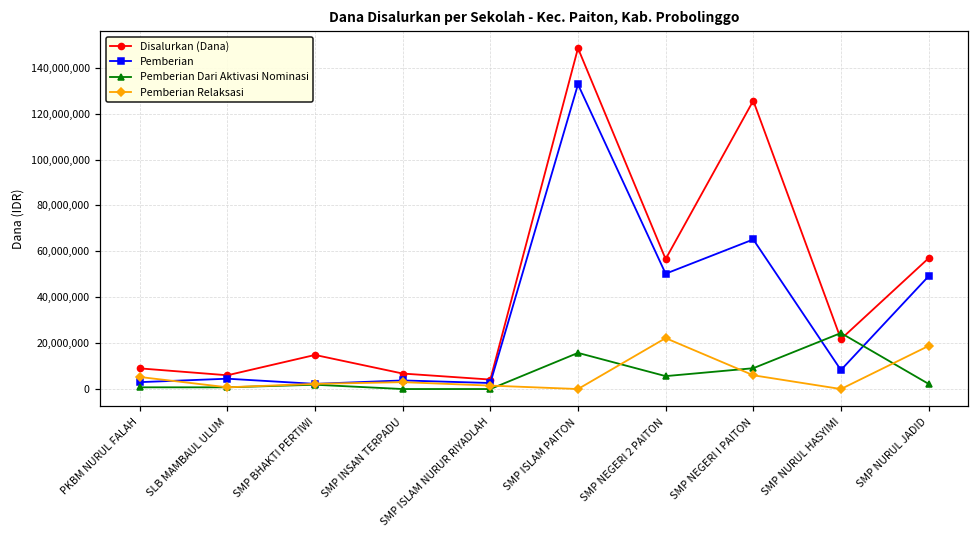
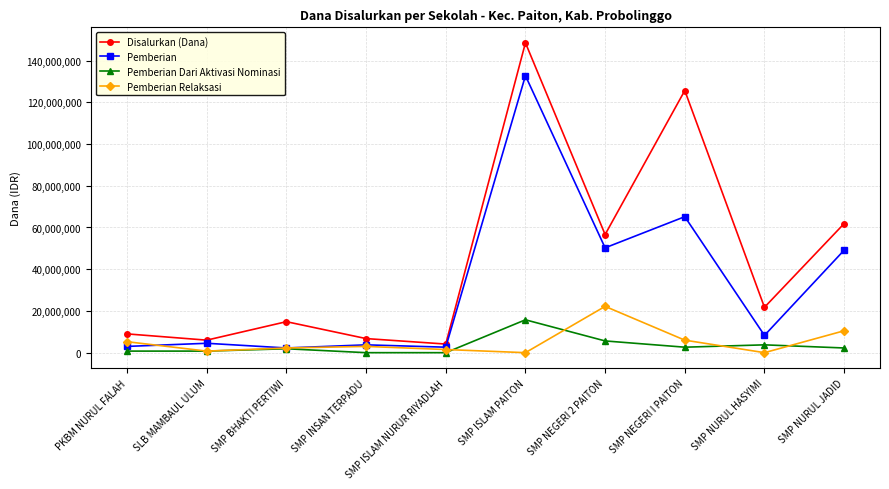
Pemberian Dari Aktivasi Nominasi, SMP NEGERI I PAITON: 9,000,000 -> 3,000,000
Pemberian Dari Aktivasi Nominasi, SMP NURUL HASYIMI: 24,000,000 -> 4,000,000
Disalurkan (Dana), SMP NURUL JADID: 57,000,000 -> 62,000,000
Pemberian Relaksasi, SMP NURUL JADID: 19,000,000 -> 11,000,000
